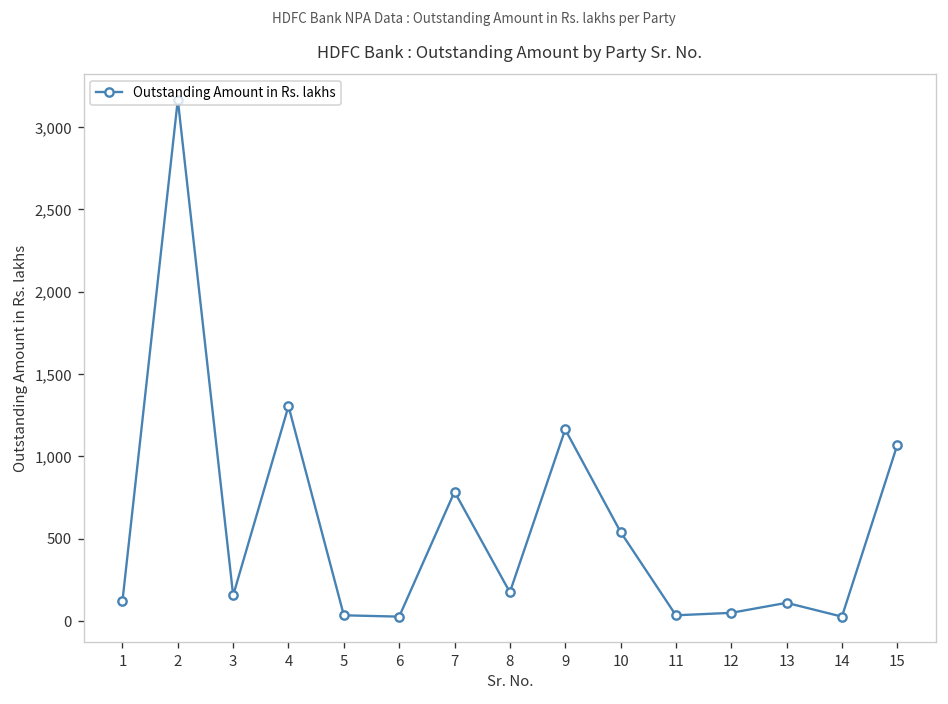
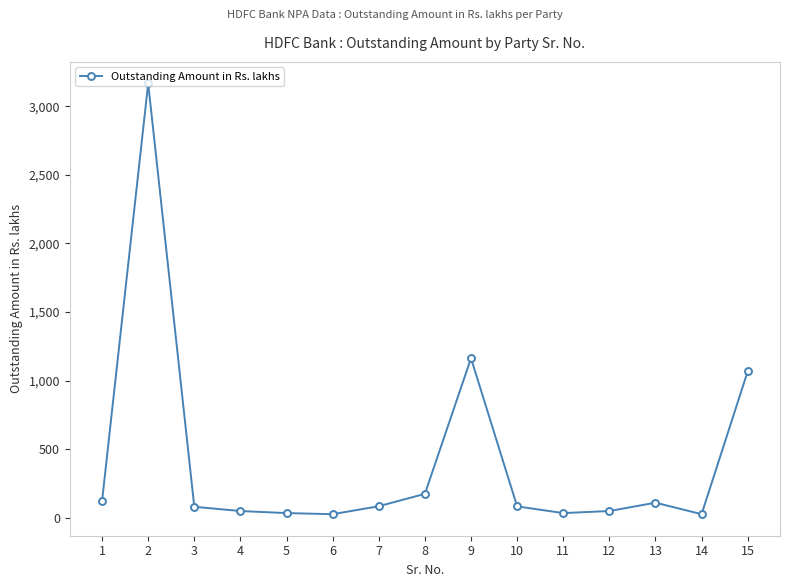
3: 160 -> 80
4: 1,300 -> 50
7: 780 -> 80
10: 540 -> 80
